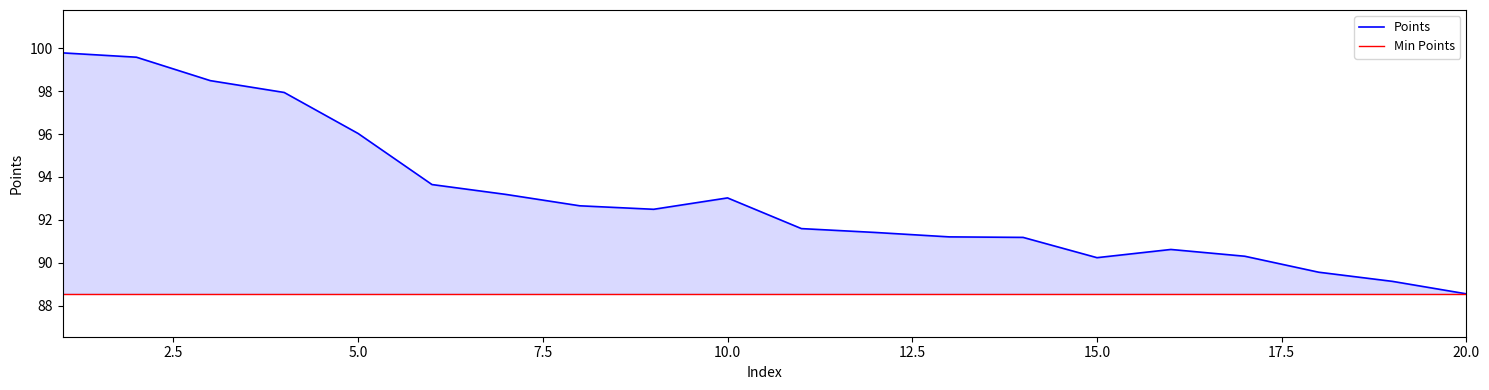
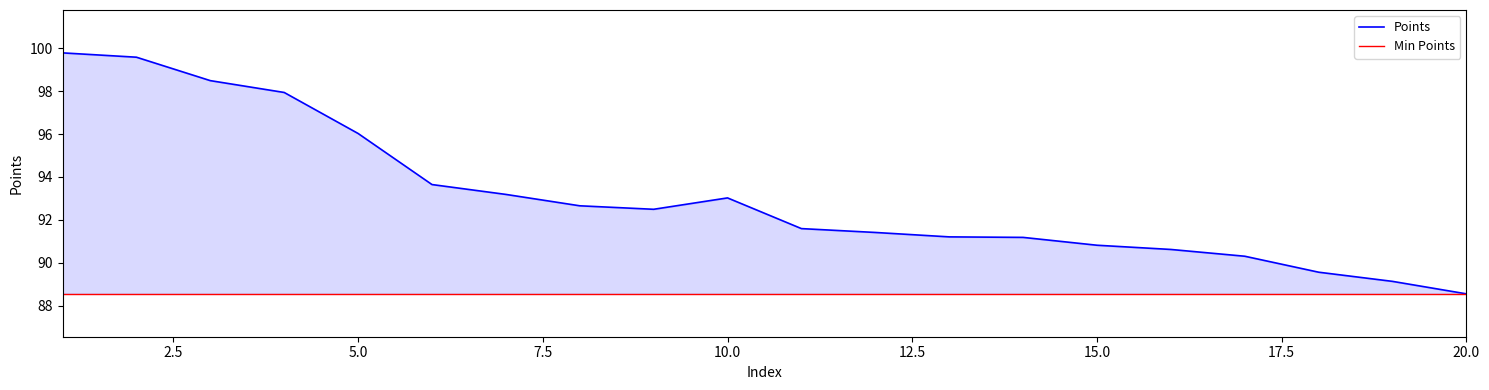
15.0: 90.2 -> 90.8
